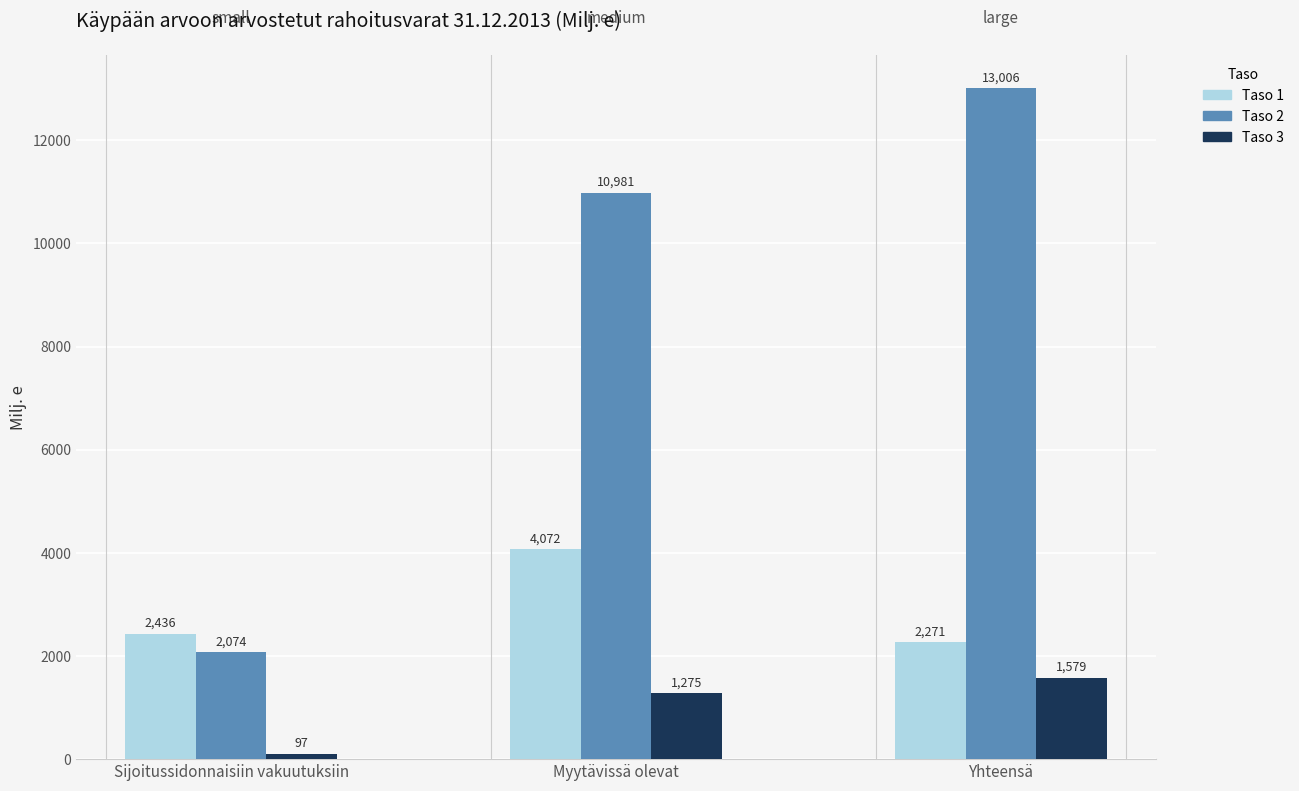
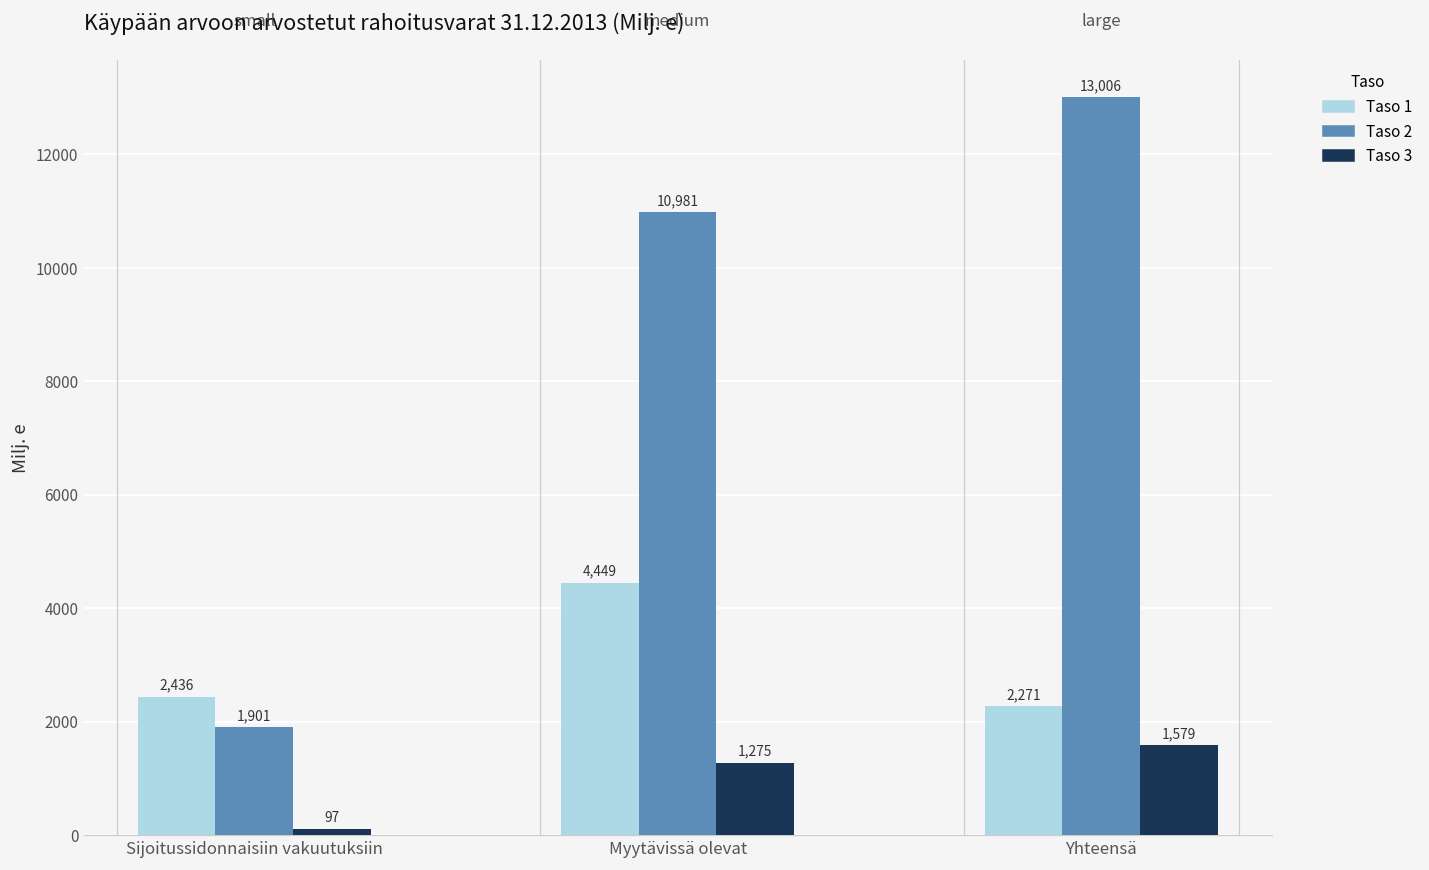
Taso 2, Sijoitussidonnaisiin vakuutuksiin: 2,074 -> 1,901
Taso 1, Myytävissä olevat: 4,072 -> 4,449
